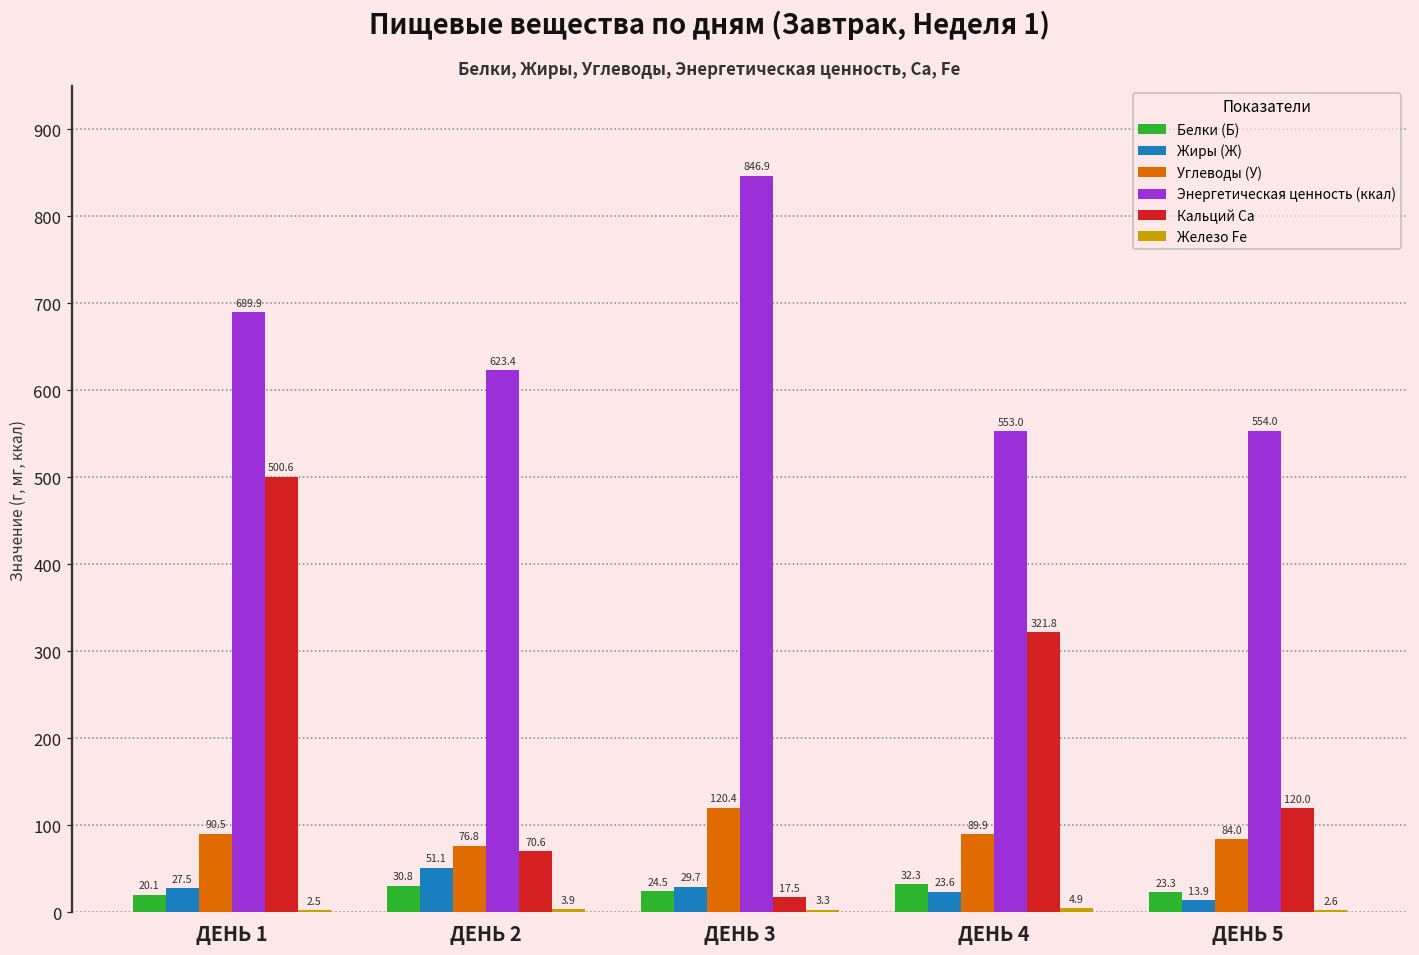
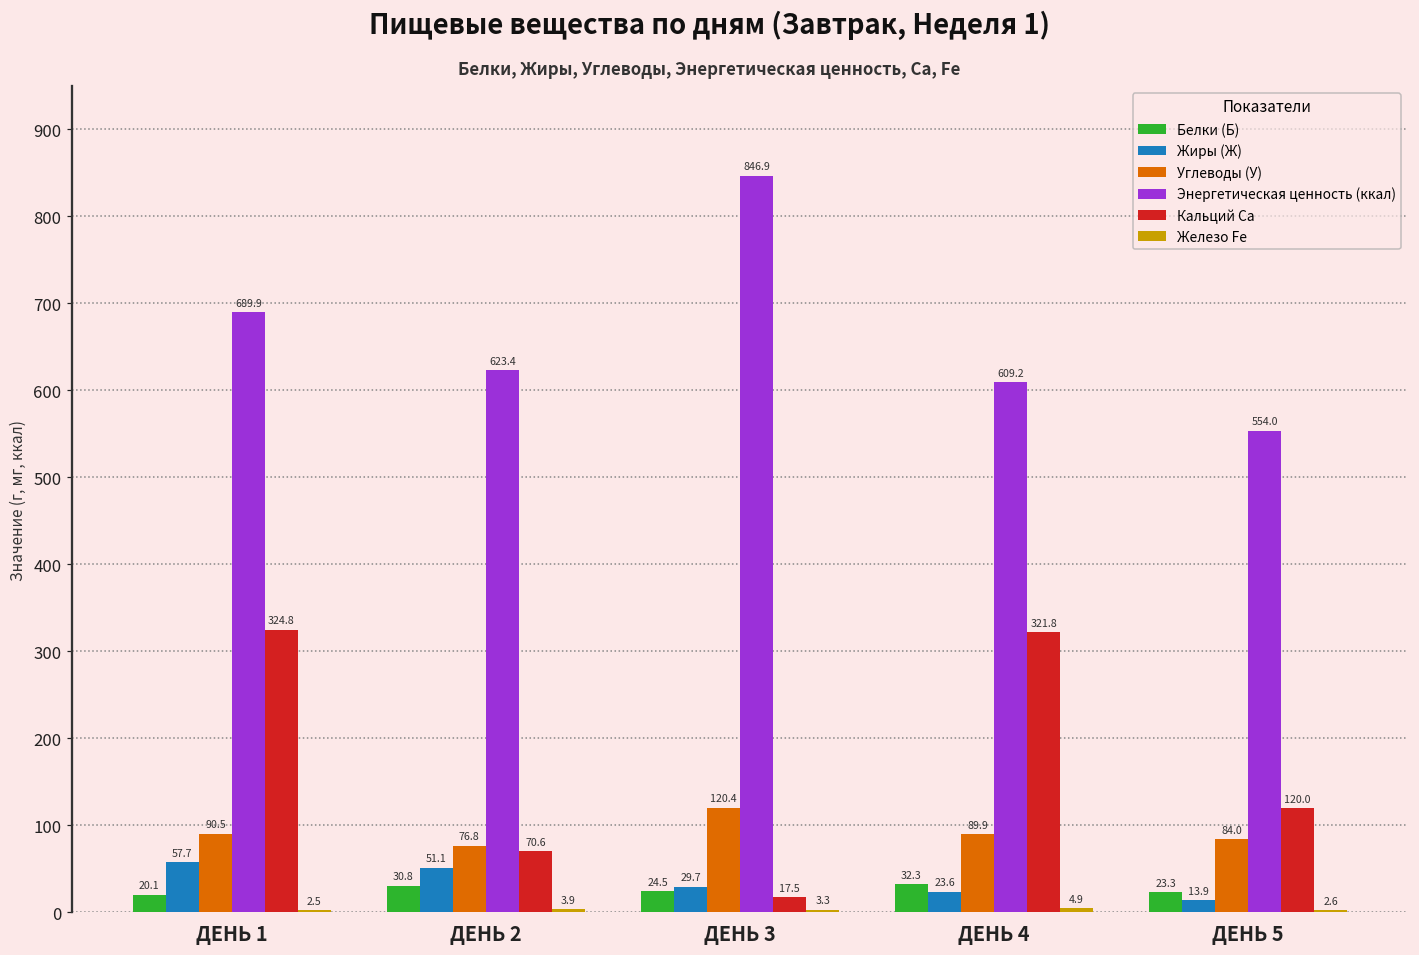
Жиры (Ж), ДЕНЬ 1: 27.5 -> 57.7
Кальций Ca, ДЕНЬ 1: 500.6 -> 324.8
Энергетическая ценность (ккал), ДЕНЬ 4: 553.0 -> 609.2
